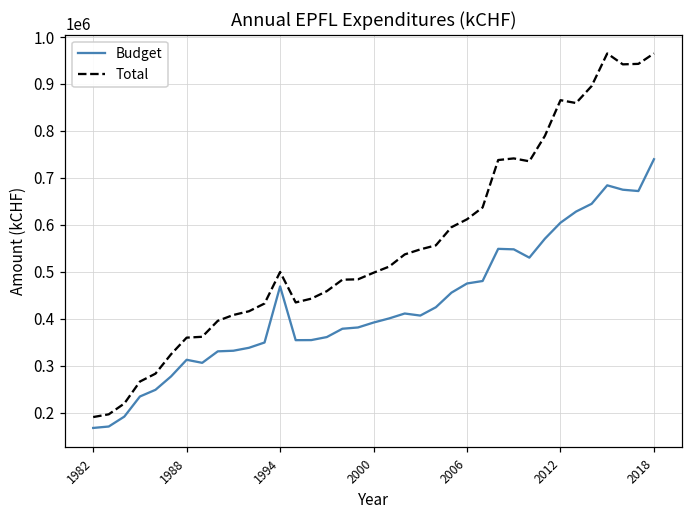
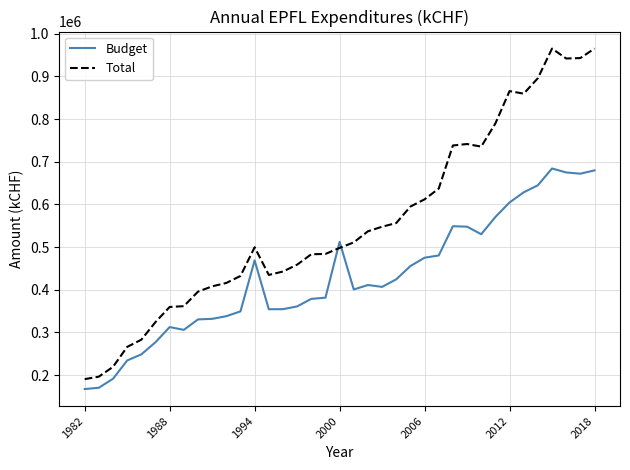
Budget, 2000: 390000 -> 510000
Budget, 2018: 740000 -> 680000
